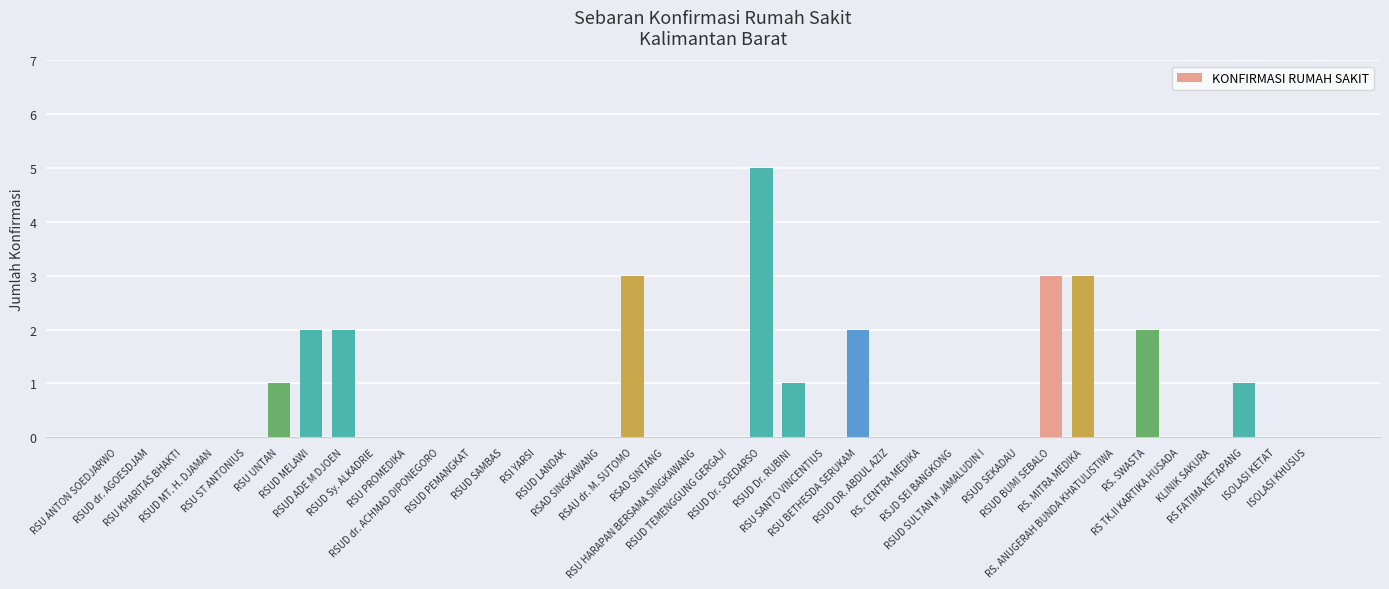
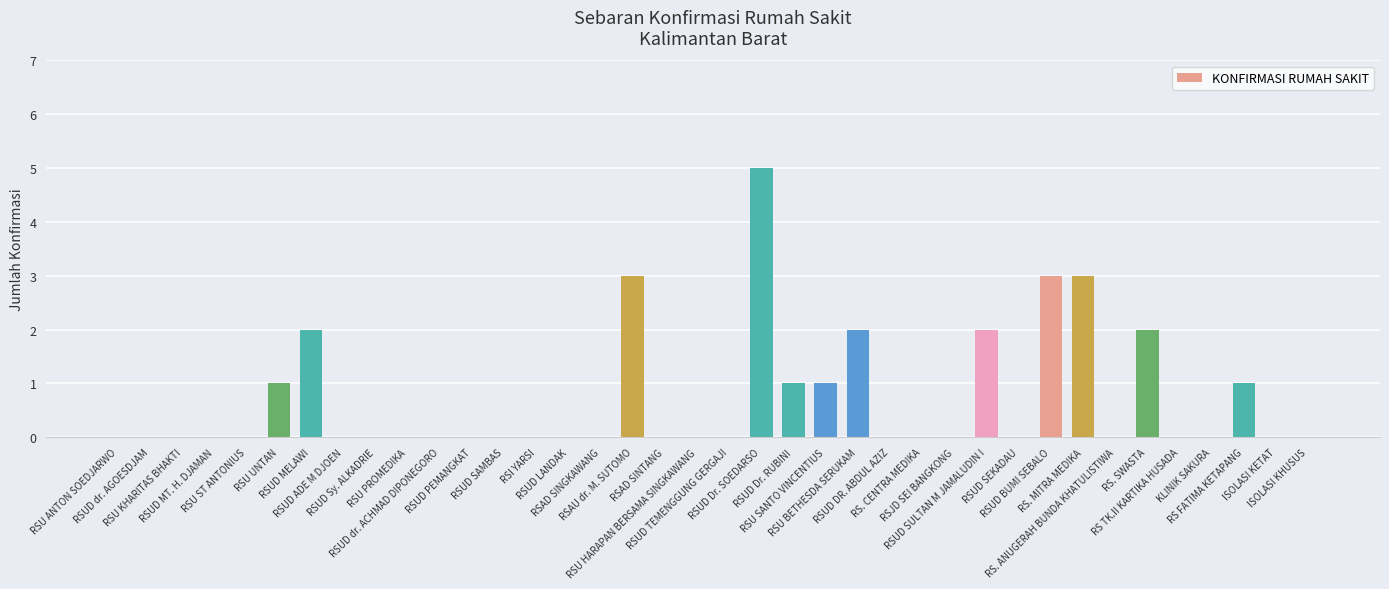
RSUD ADE M DJOEN: 2 -> 0
RSU SANTO VINCENTIUS: 0 -> 1
RSUD SULTAN M JAMALUDIN I: 0 -> 2
